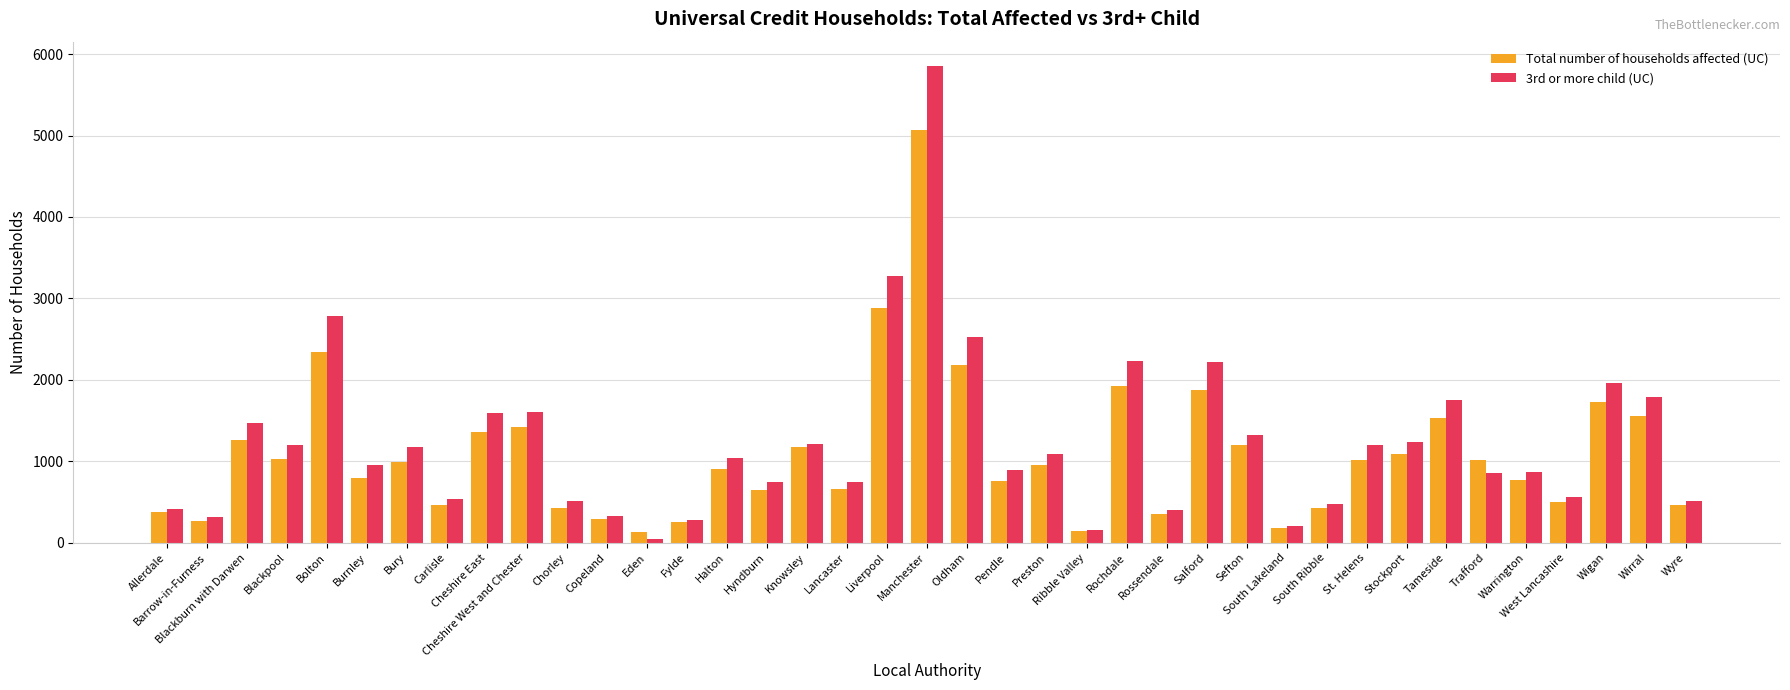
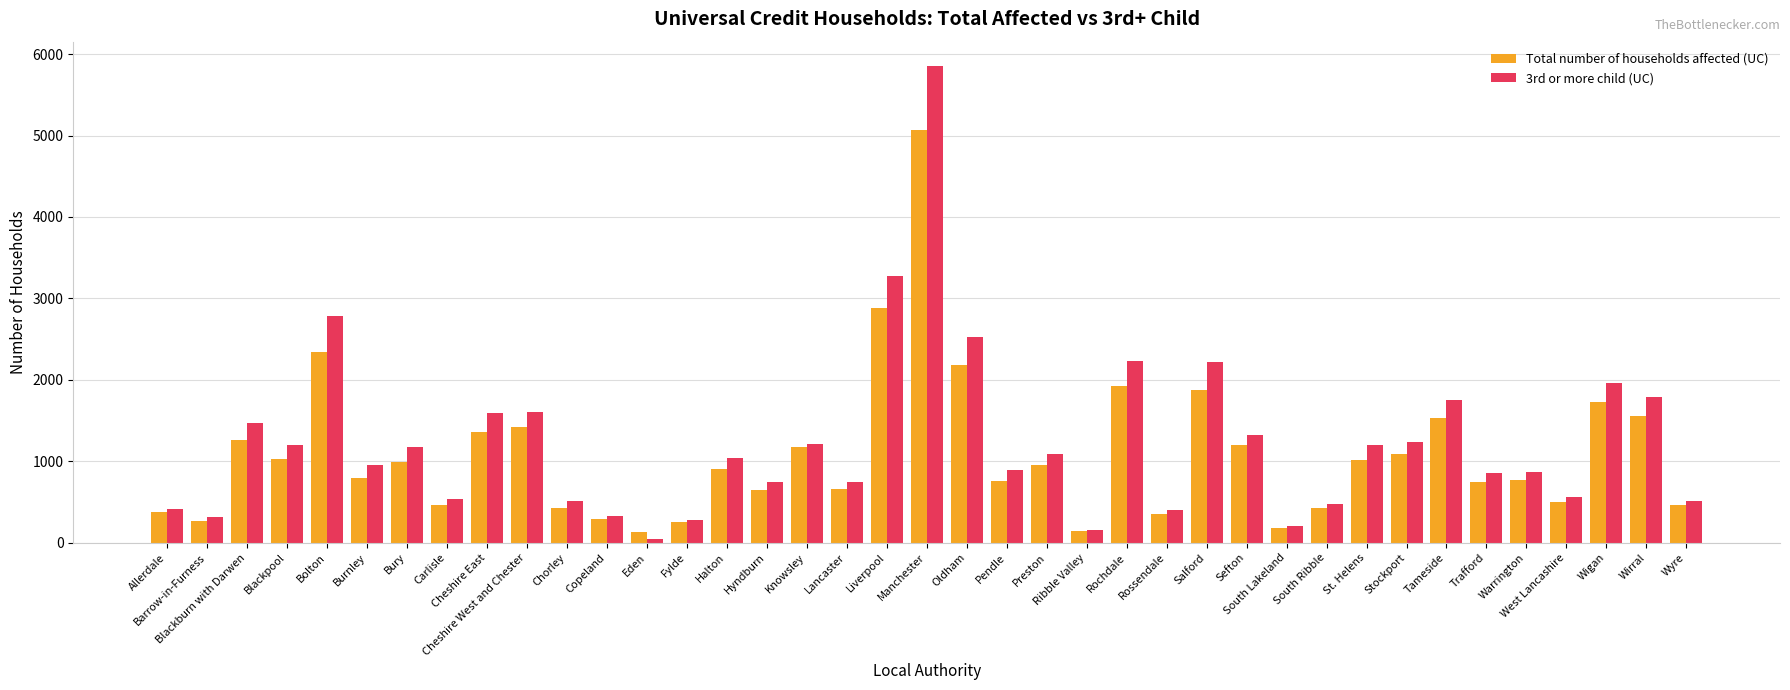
Total number of households affected (UC), Trafford: 1000 -> 800
